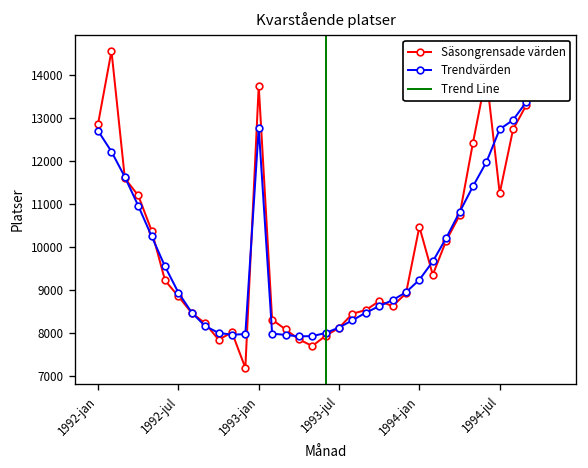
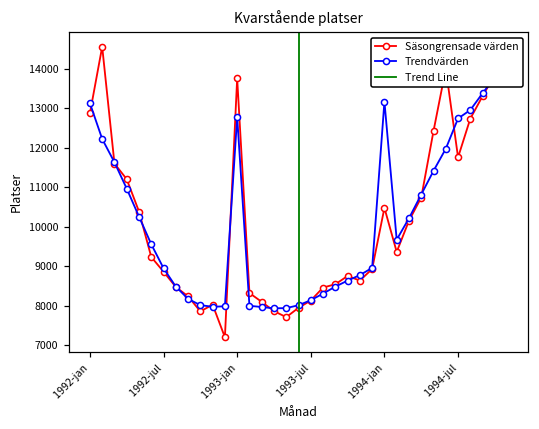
Trendvärden, 1992-jan: 12700 -> 13100
Trendvärden, 1994-jan: 9200 -> 13200
Säsongrensade värden, 1994-jul: 11300 -> 11800
